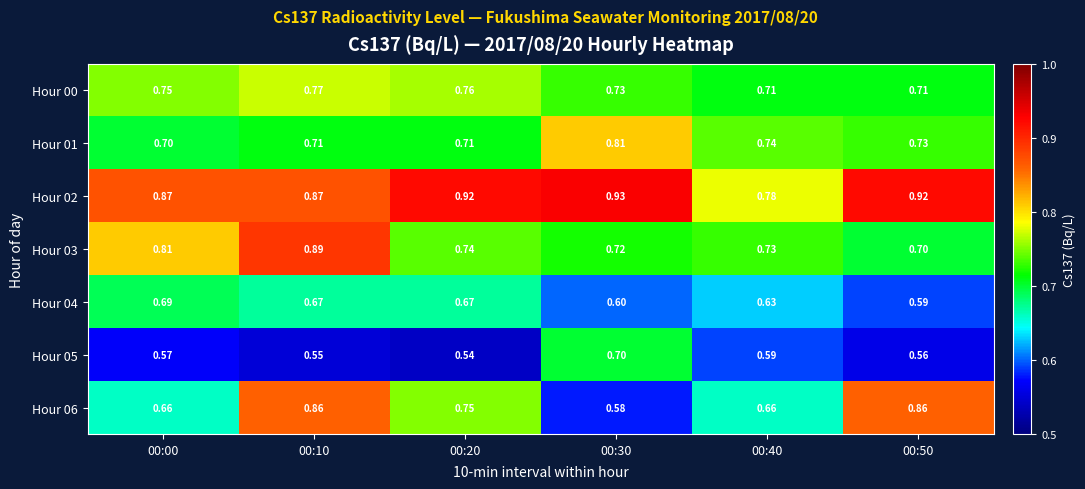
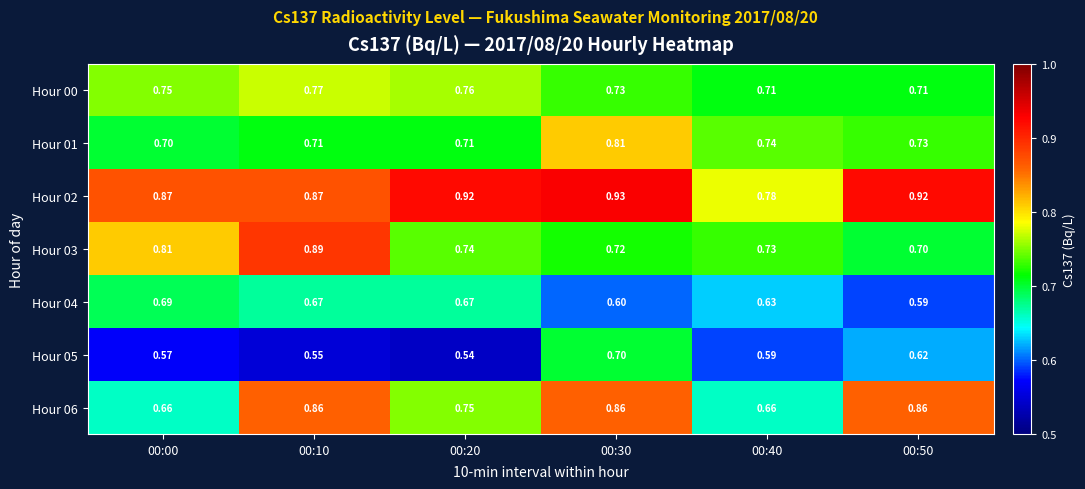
Hour 05, 00:50: 0.56 -> 0.62
Hour 06, 00:30: 0.58 -> 0.86
